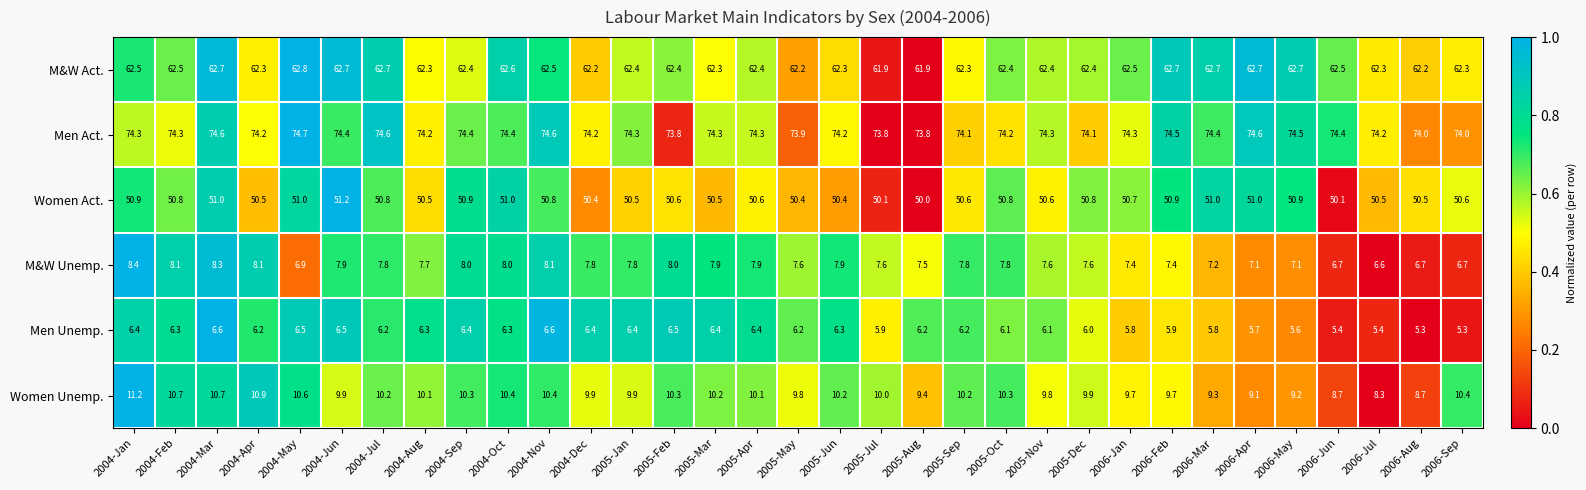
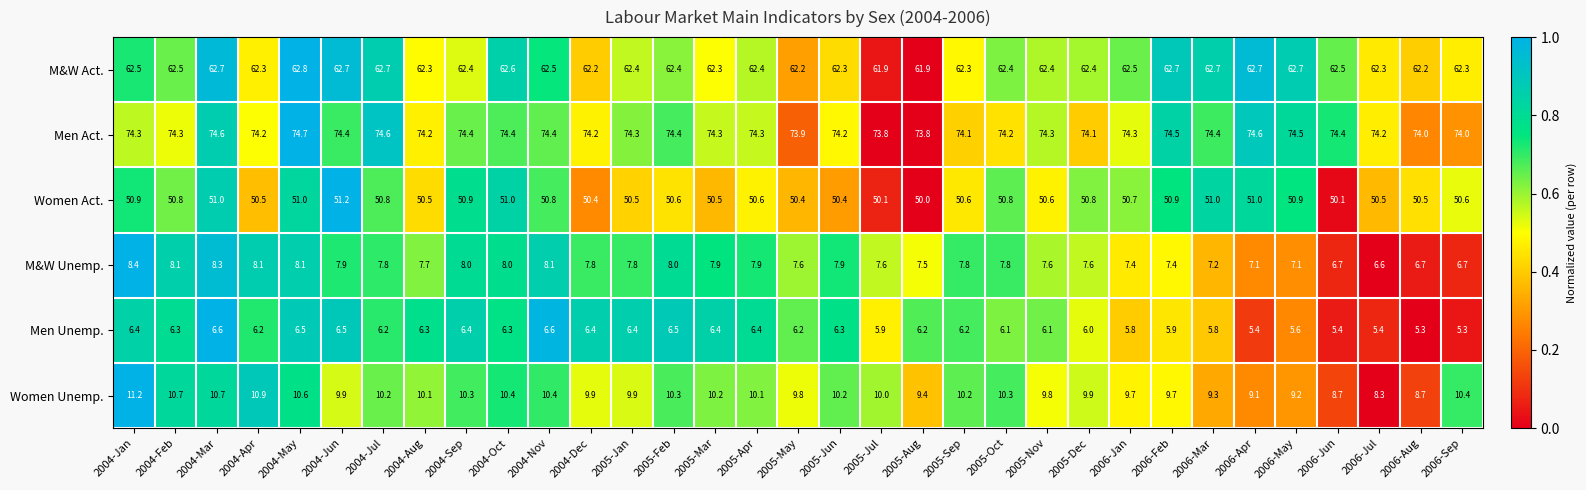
Men Act., 2004-Nov: 74.6 -> 74.4
Men Act., 2005-Feb: 73.8 -> 74.4
M&W Unemp., 2004-May: 6.9 -> 8.1
Men Unemp., 2006-Apr: 5.7 -> 5.4
